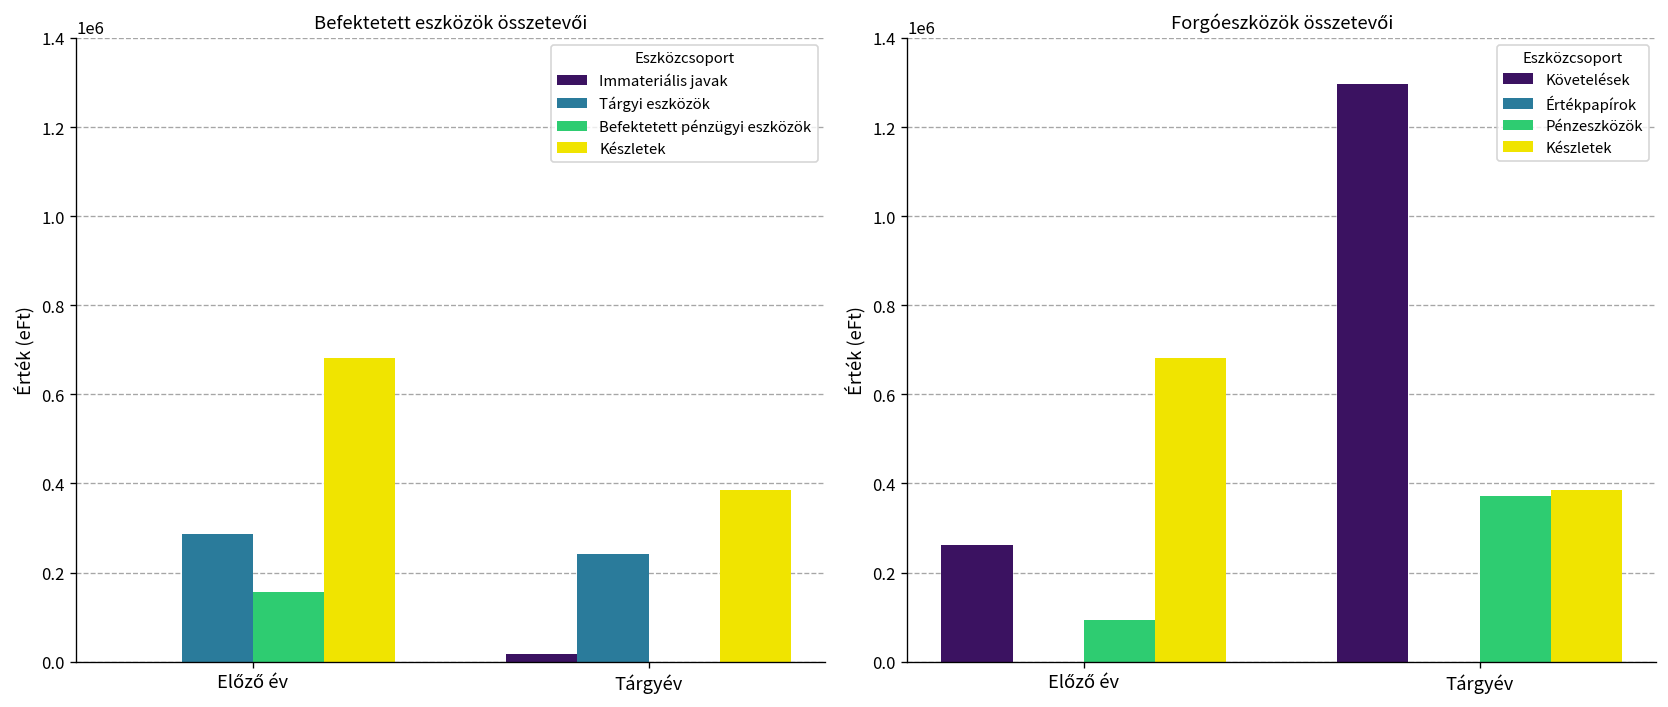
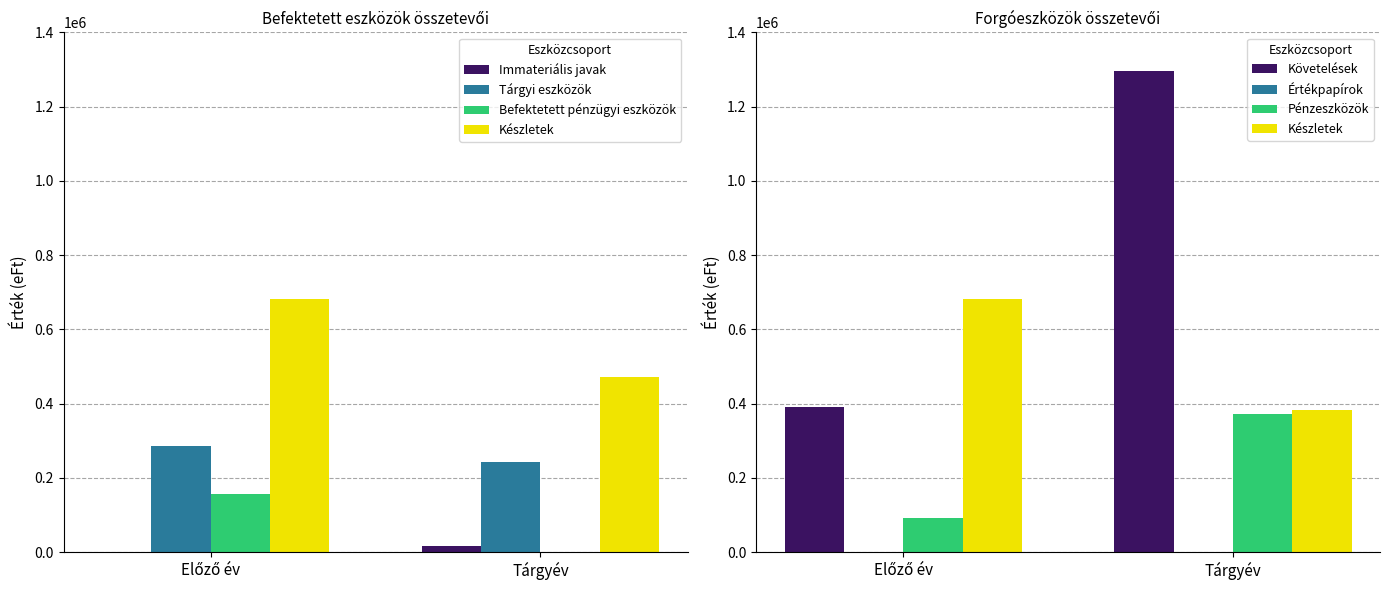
Befektetett eszközök összetevői, Készletek, Tárgyév: 380000 -> 470000
Forgóeszközök összetevői, Követelések, Előző év: 260000 -> 390000
